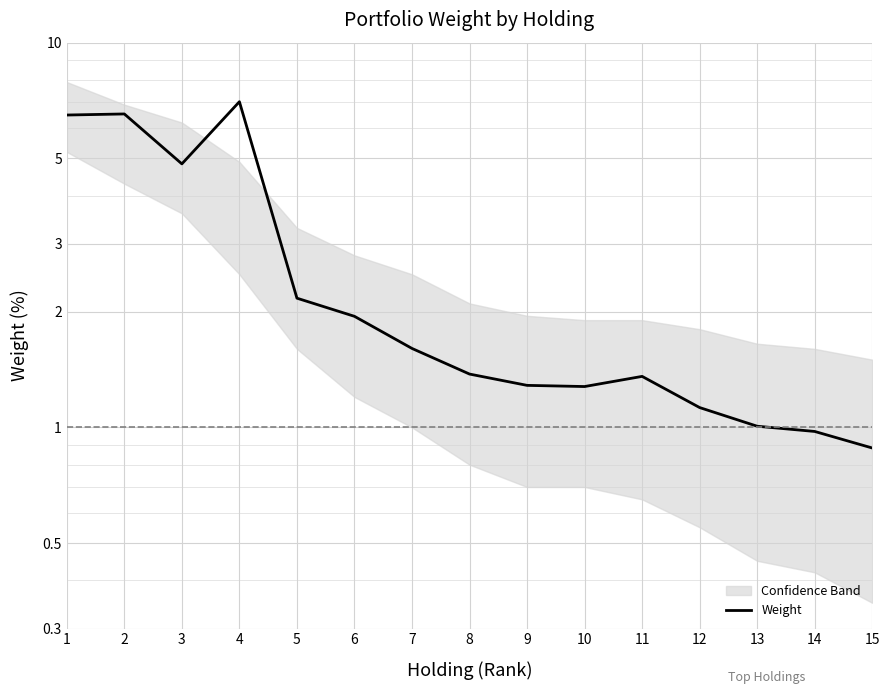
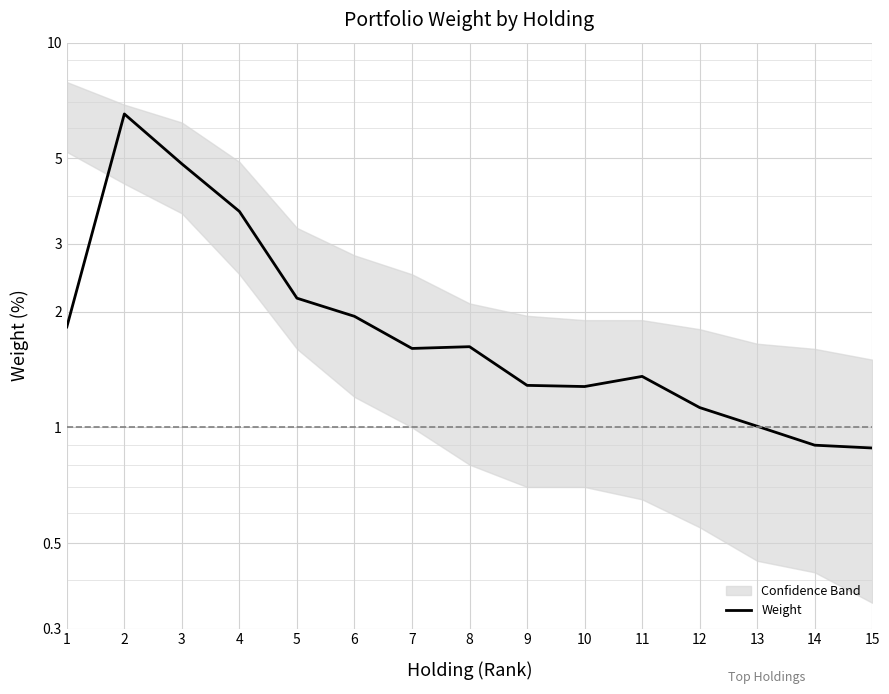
Weight, 1: 6.5 -> 1.8
Weight, 4: 7.0 -> 3.6
Weight, 8: 1.38 -> 1.62
Weight, 14: 0.98 -> 0.90
